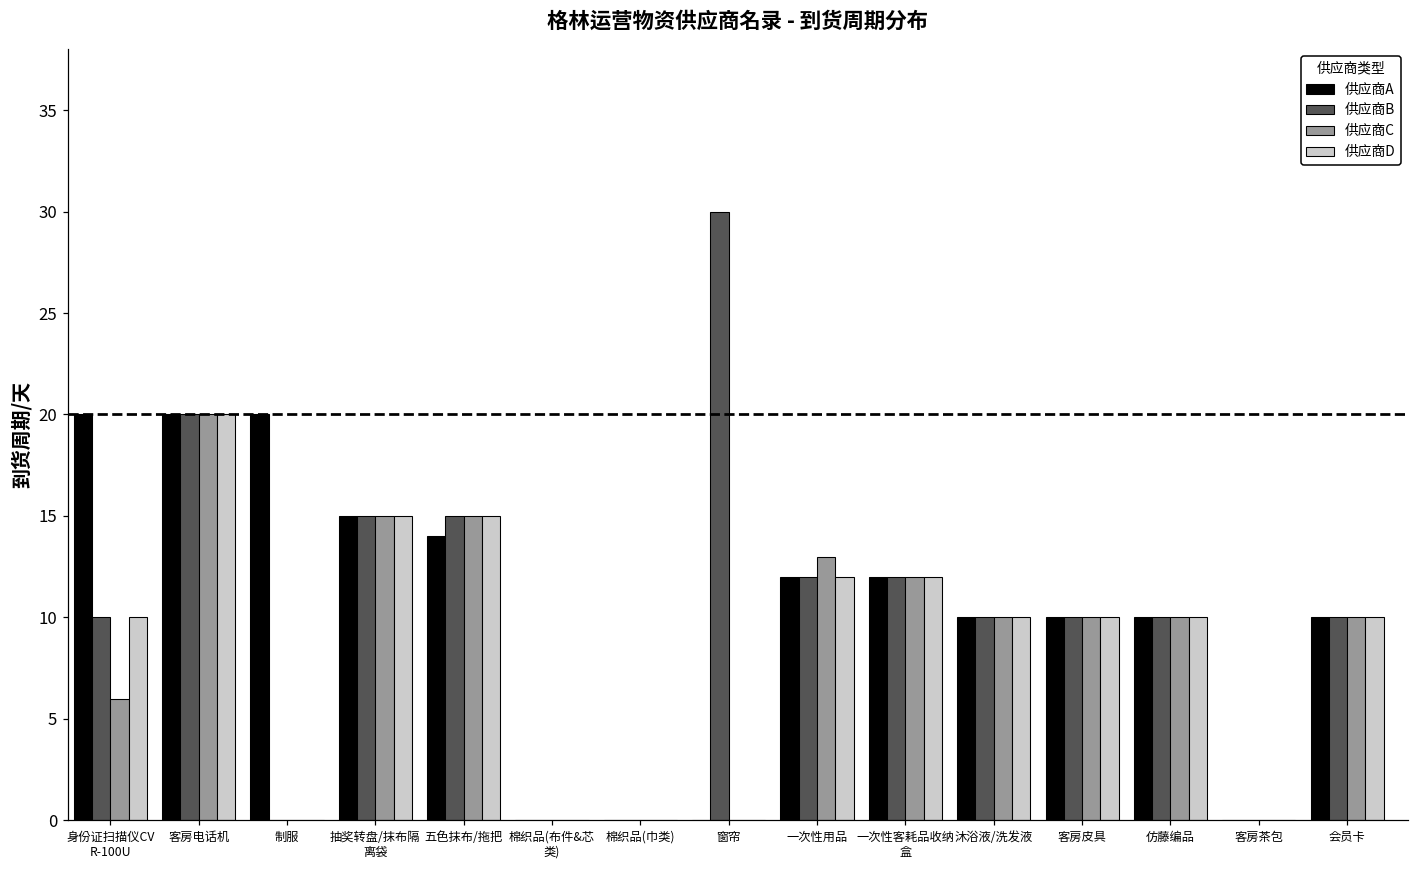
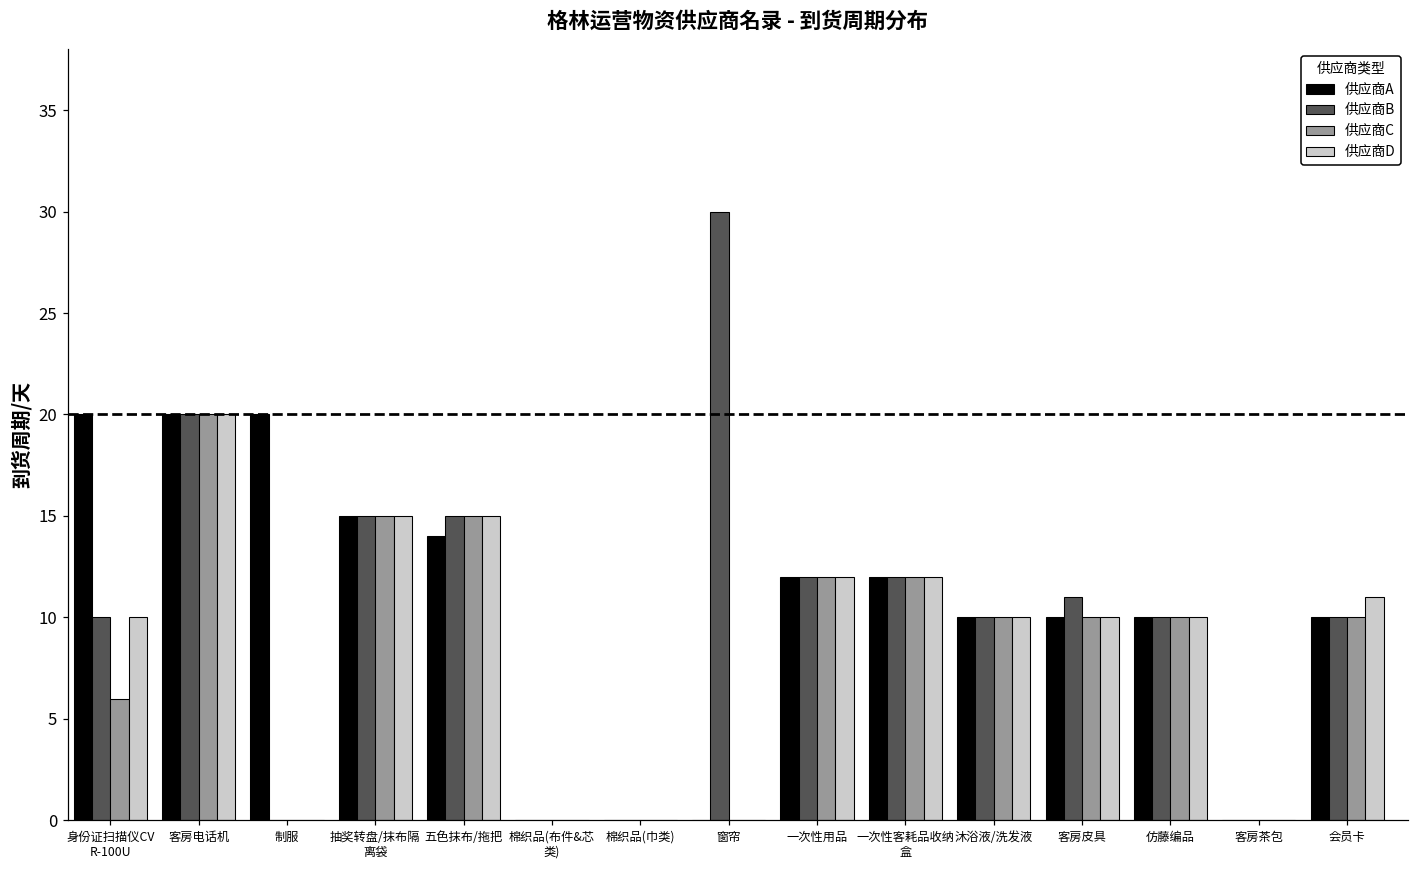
供应商C, 一次性用品: 13 -> 12
供应商B, 客房皮具: 10 -> 11
供应商D, 会员卡: 10 -> 11
